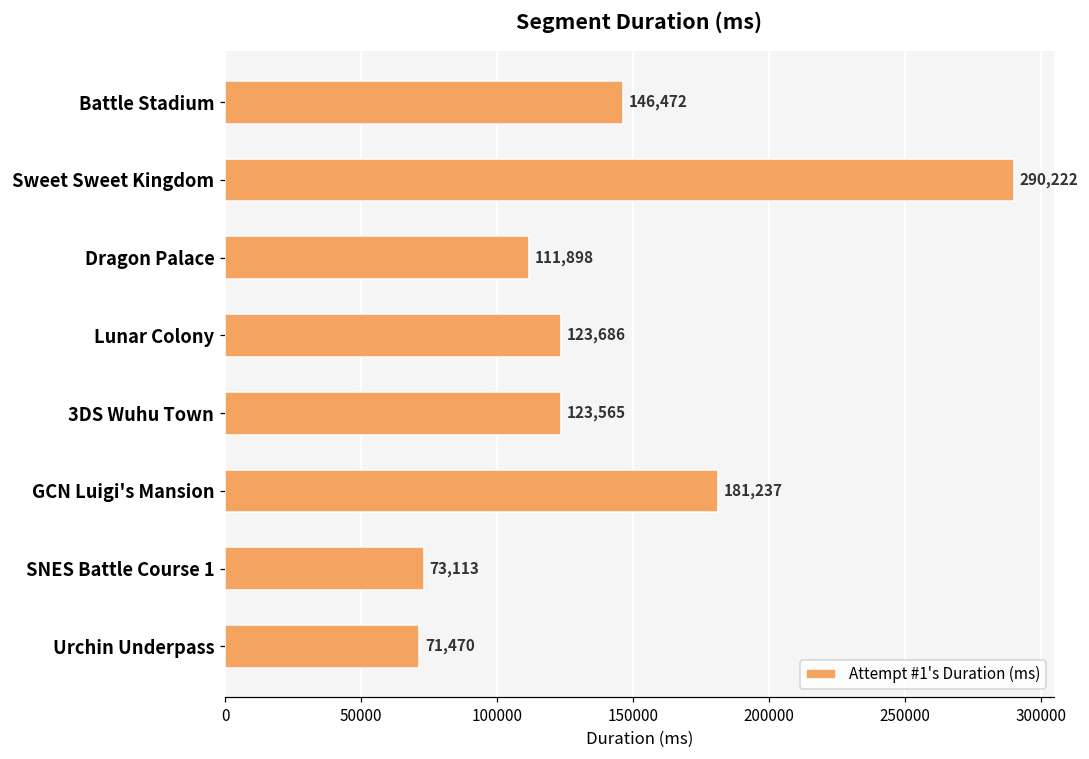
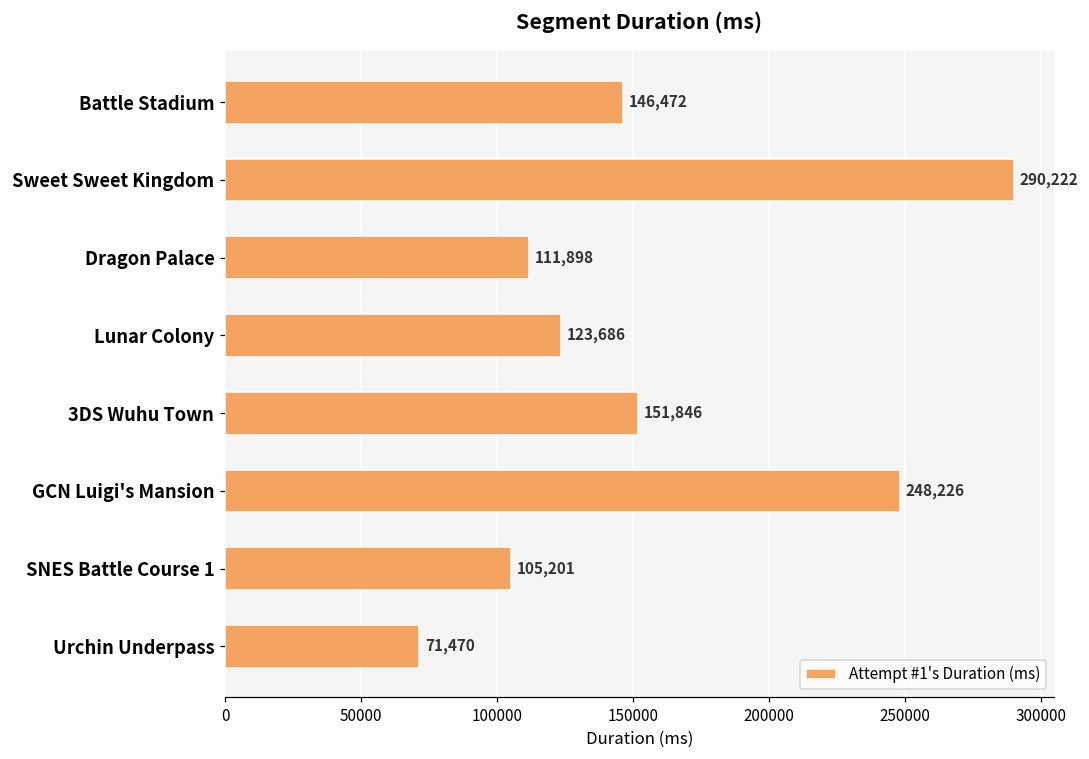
3DS Wuhu Town: 123,565 -> 151,846
GCN Luigi's Mansion: 181,237 -> 248,226
SNES Battle Course 1: 73,113 -> 105,201
